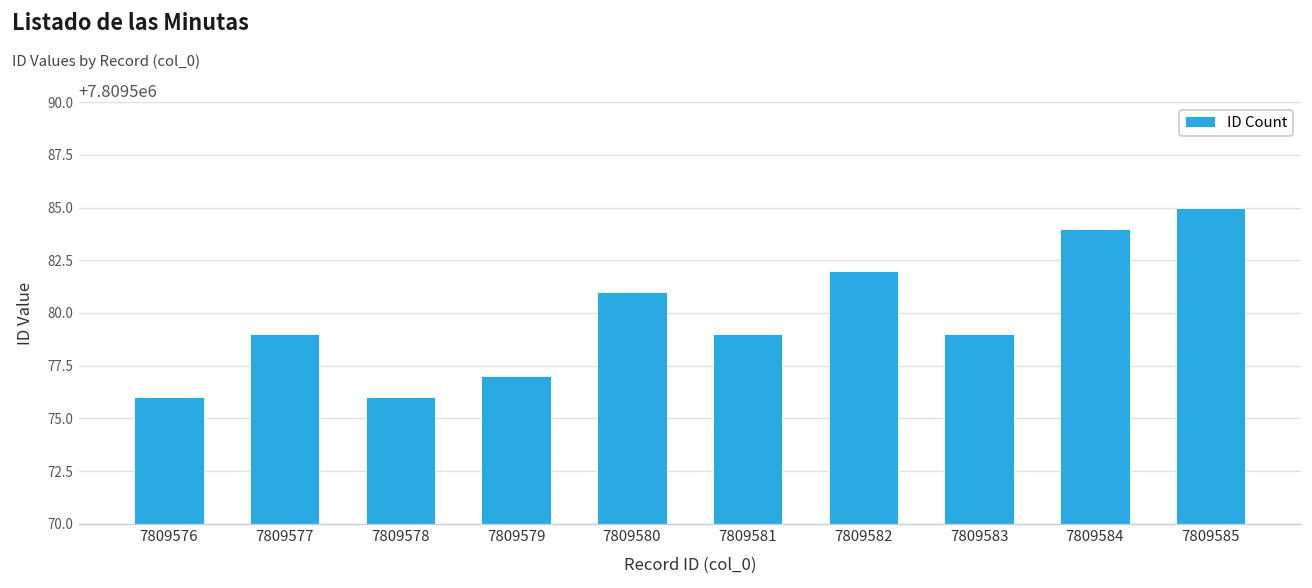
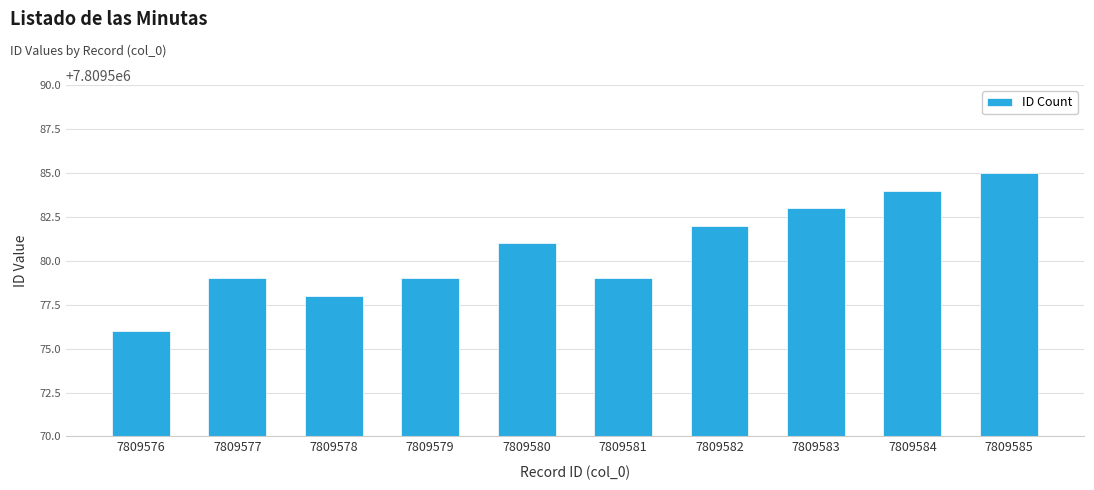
7809578: 7809576 -> 7809578
7809579: 7809577 -> 7809579
7809583: 7809579 -> 7809583
